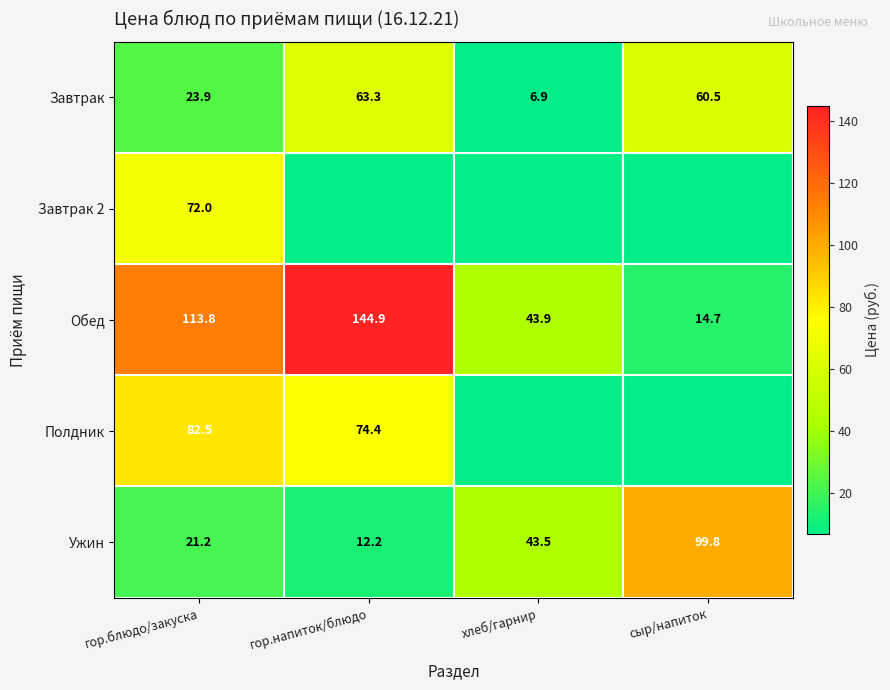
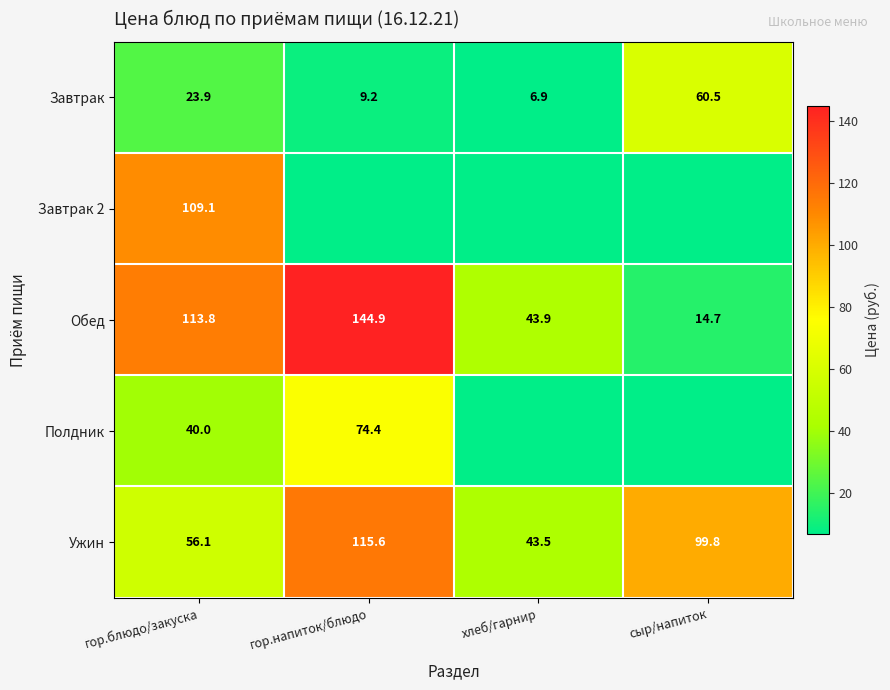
Завтрак, гор.напиток/блюдо: 63.3 -> 9.2
Завтрак 2, гор.блюдо/закуска: 72.0 -> 109.1
Полдник, гор.блюдо/закуска: 82.5 -> 40.0
Ужин, гор.блюдо/закуска: 21.2 -> 56.1
Ужин, гор.напиток/блюдо: 12.2 -> 115.6
